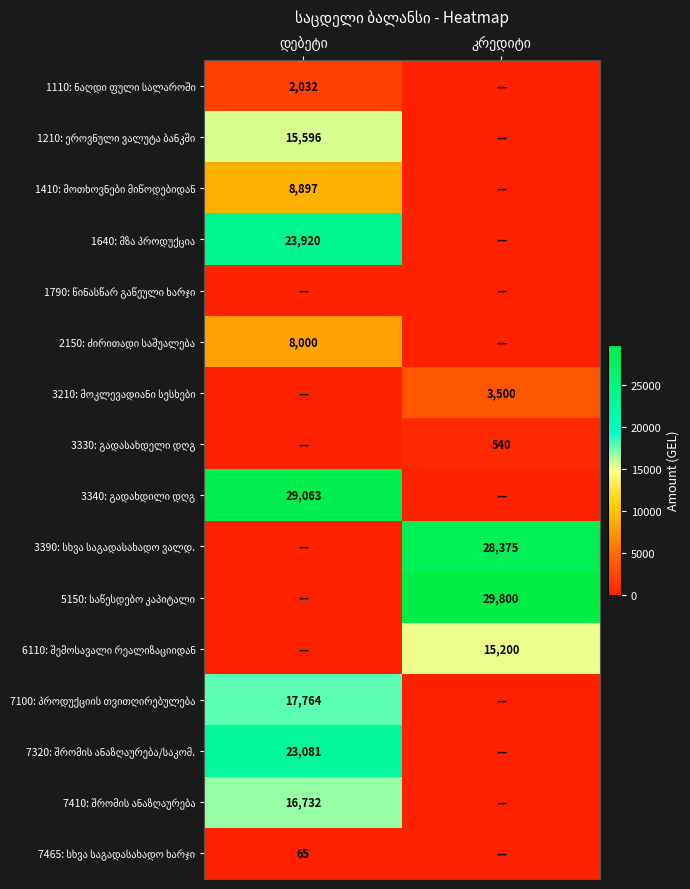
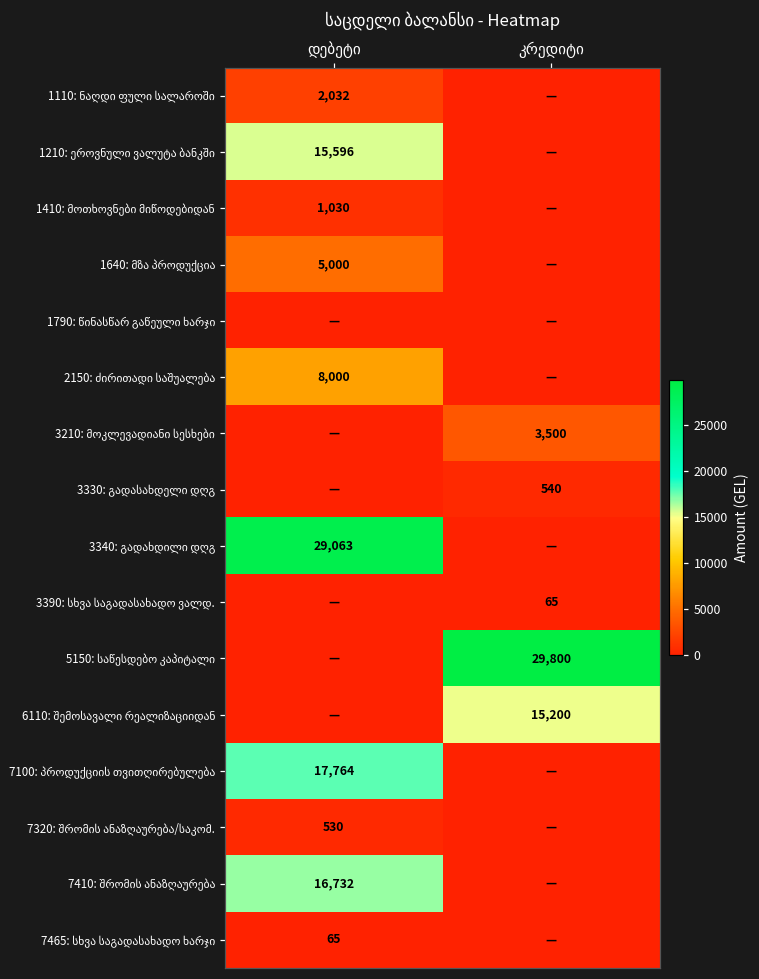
1410: მოთხოვნები მიწოდებიდან, დებეტი: 8,897 -> 1,030
1640: მზა პროდუქცია, დებეტი: 23,920 -> 5,000
3390: სხვა საგადასახადო ვალდ., კრედიტი: 28,375 -> 65
7320: შრომის ანაზღაურება/საკომ., დებეტი: 23,081 -> 530
